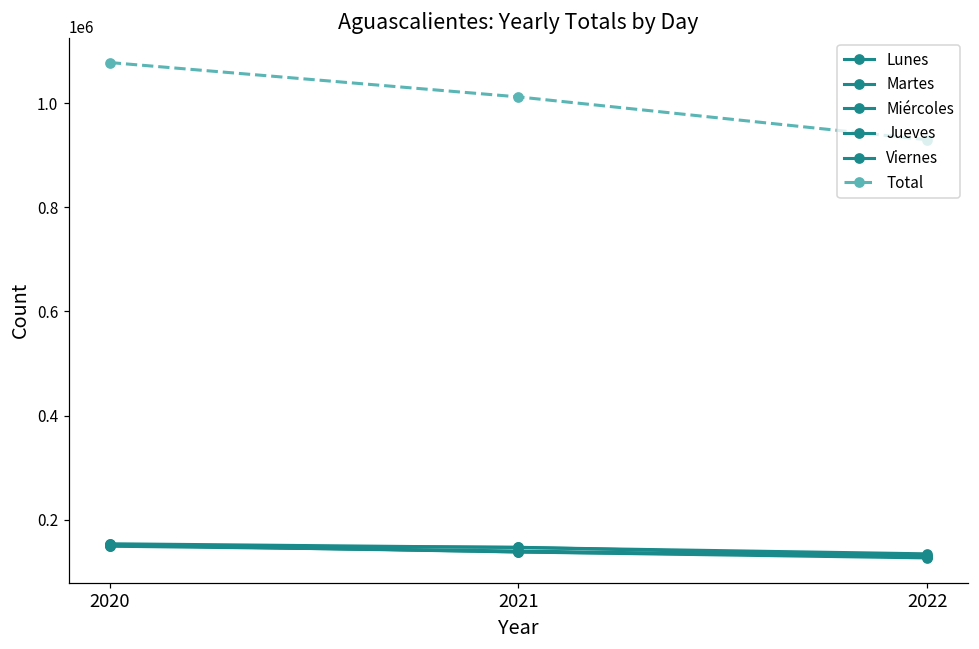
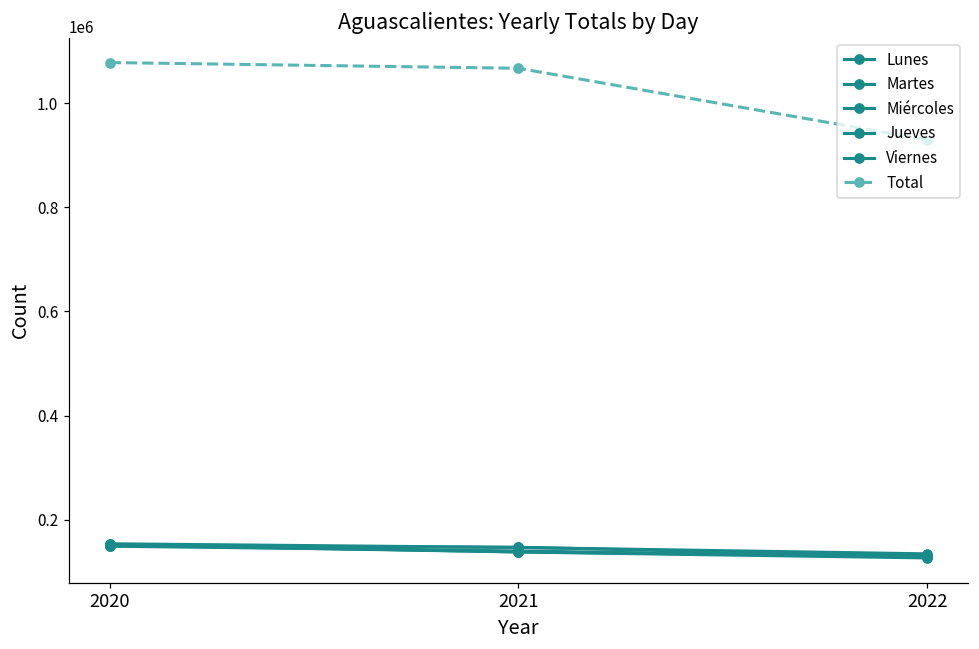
Total, 2021: 1010000 -> 1070000
